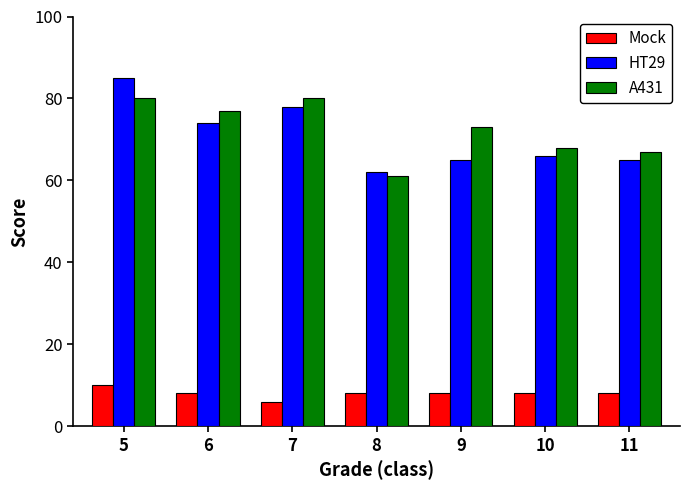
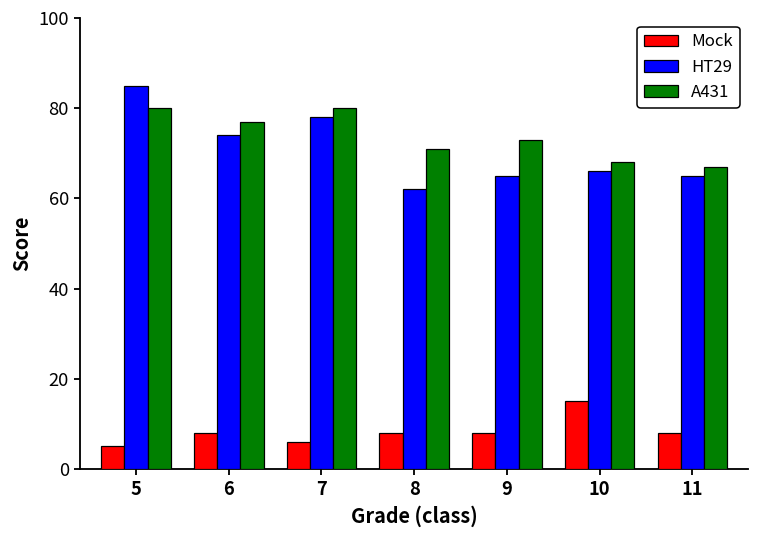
Mock, 5: 10 -> 5
A431, 8: 61 -> 71
Mock, 10: 8 -> 15
